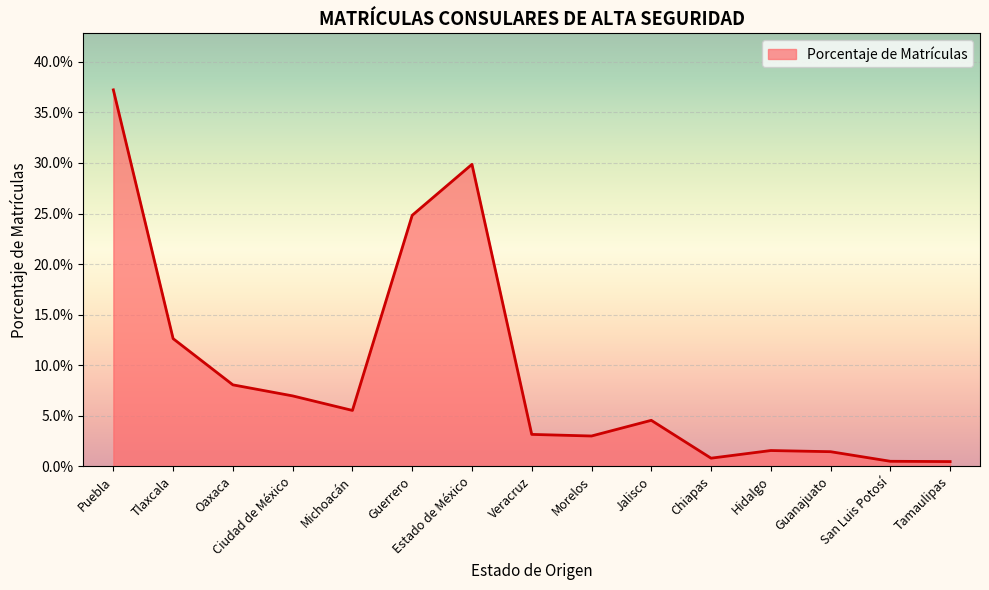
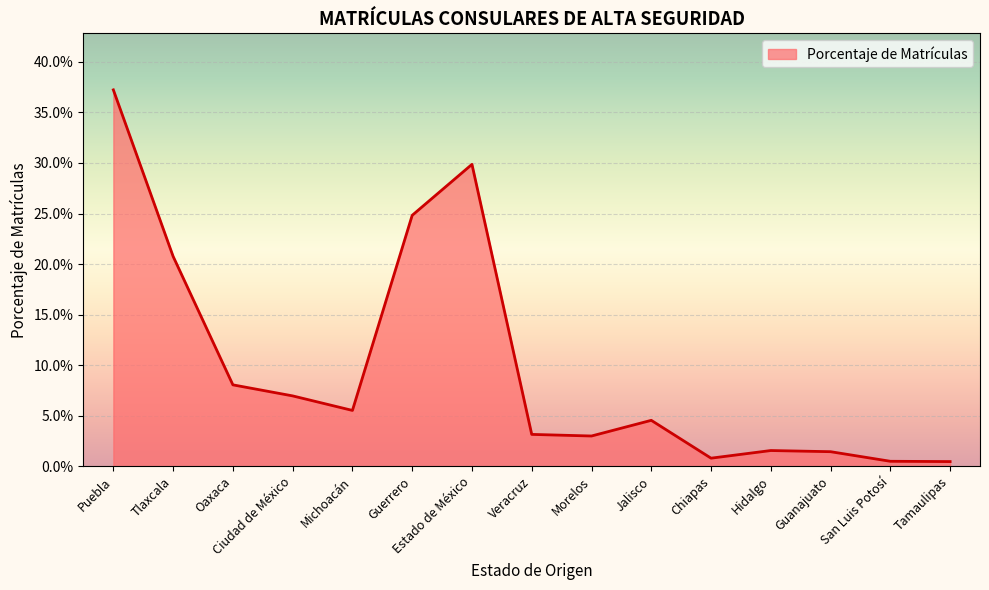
Tlaxcala: 12.6% -> 20.8%
